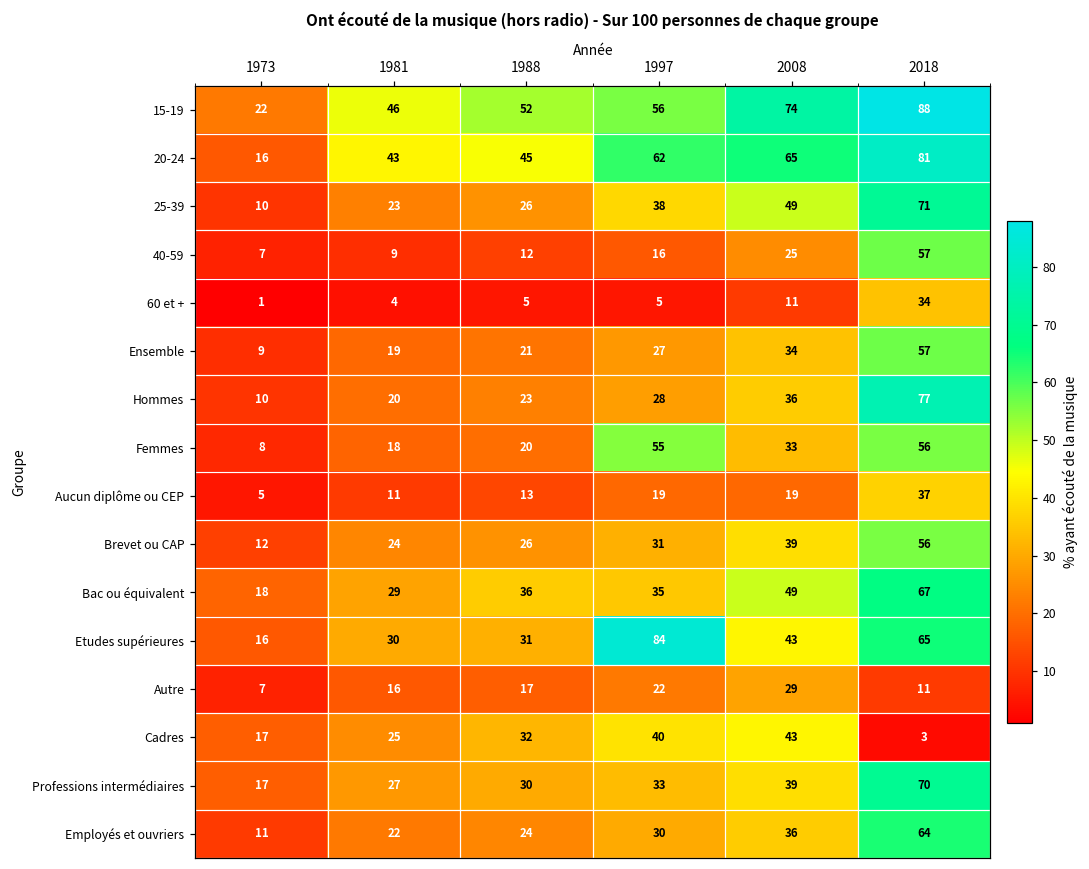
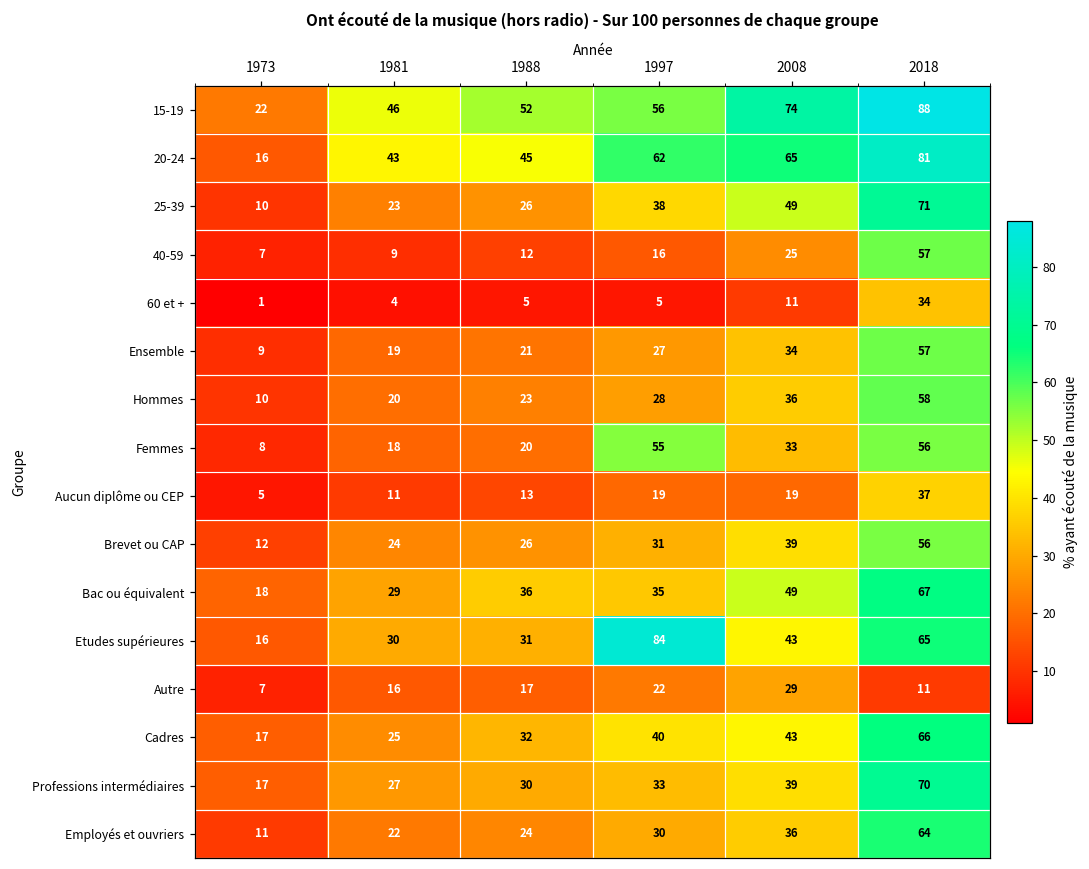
Hommes, 2018: 77 -> 58
Cadres, 2018: 3 -> 66
